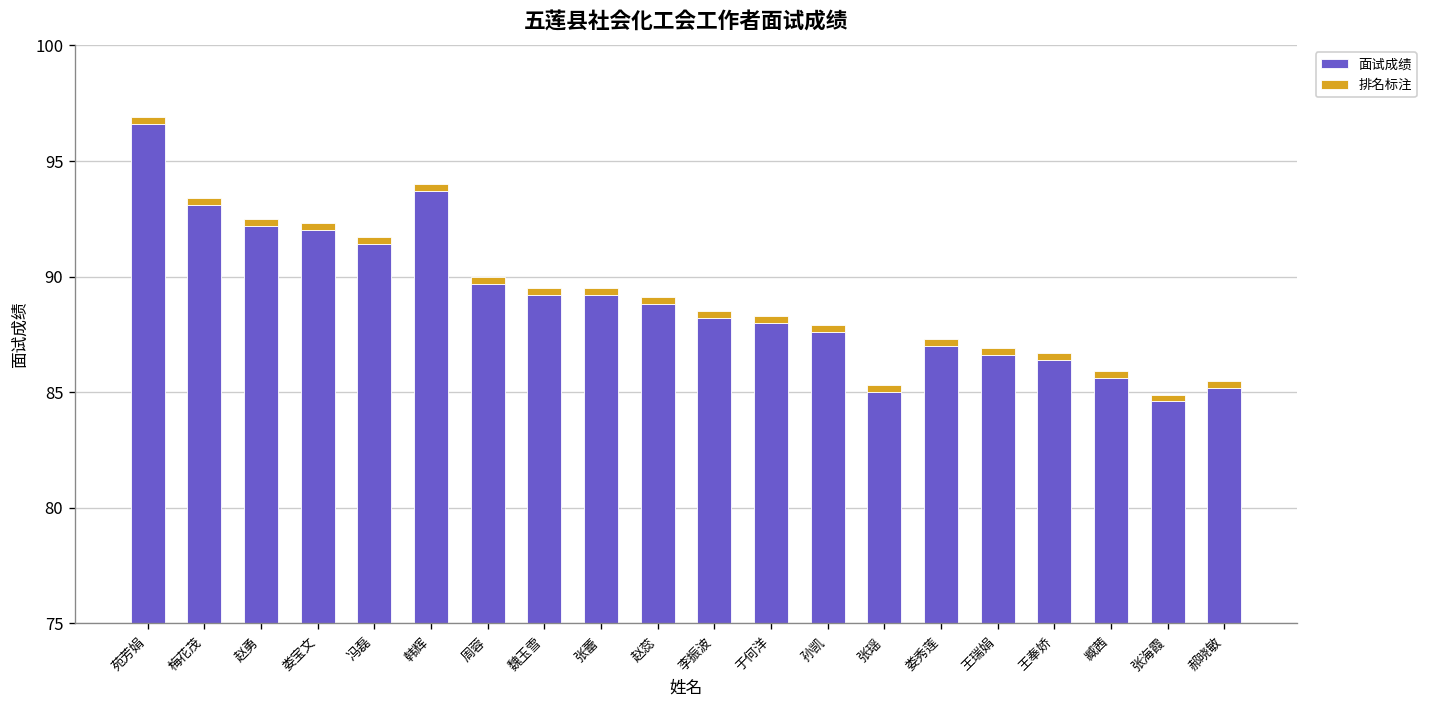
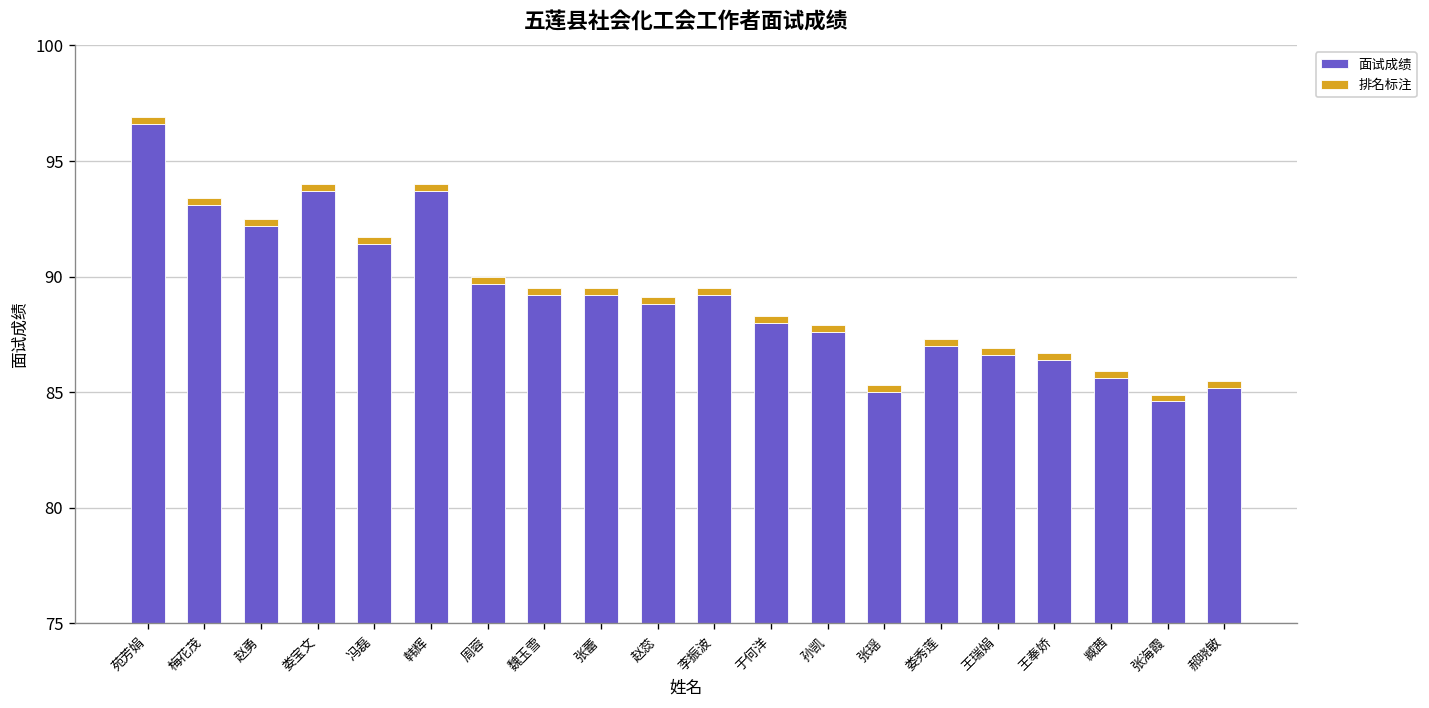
面试成绩, 娄宝文: 92.0 -> 93.7
面试成绩, 李振波: 88.2 -> 89.2
